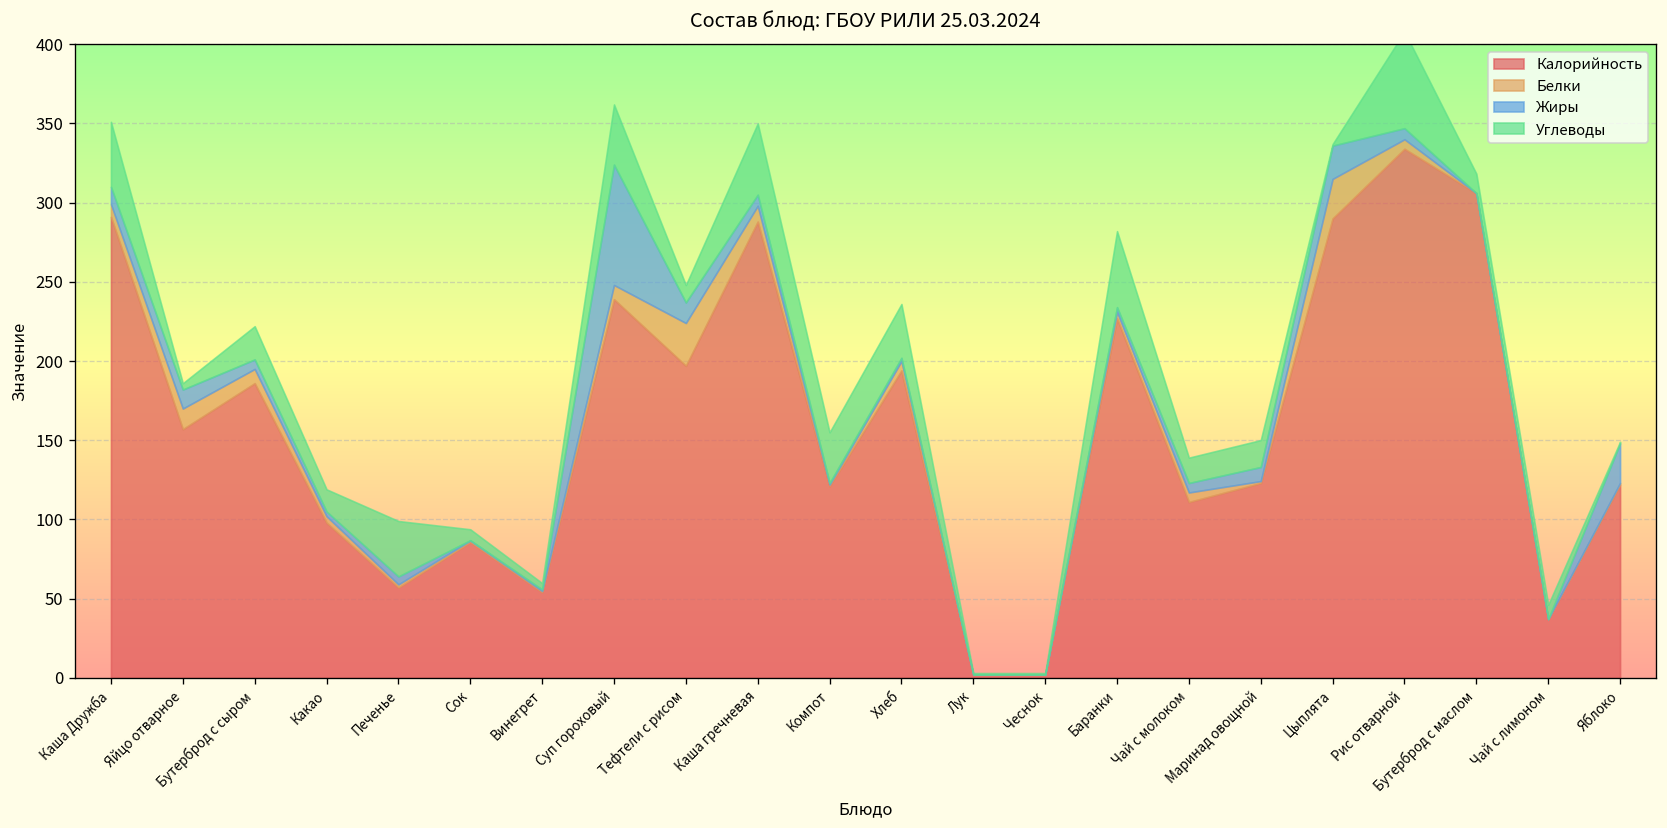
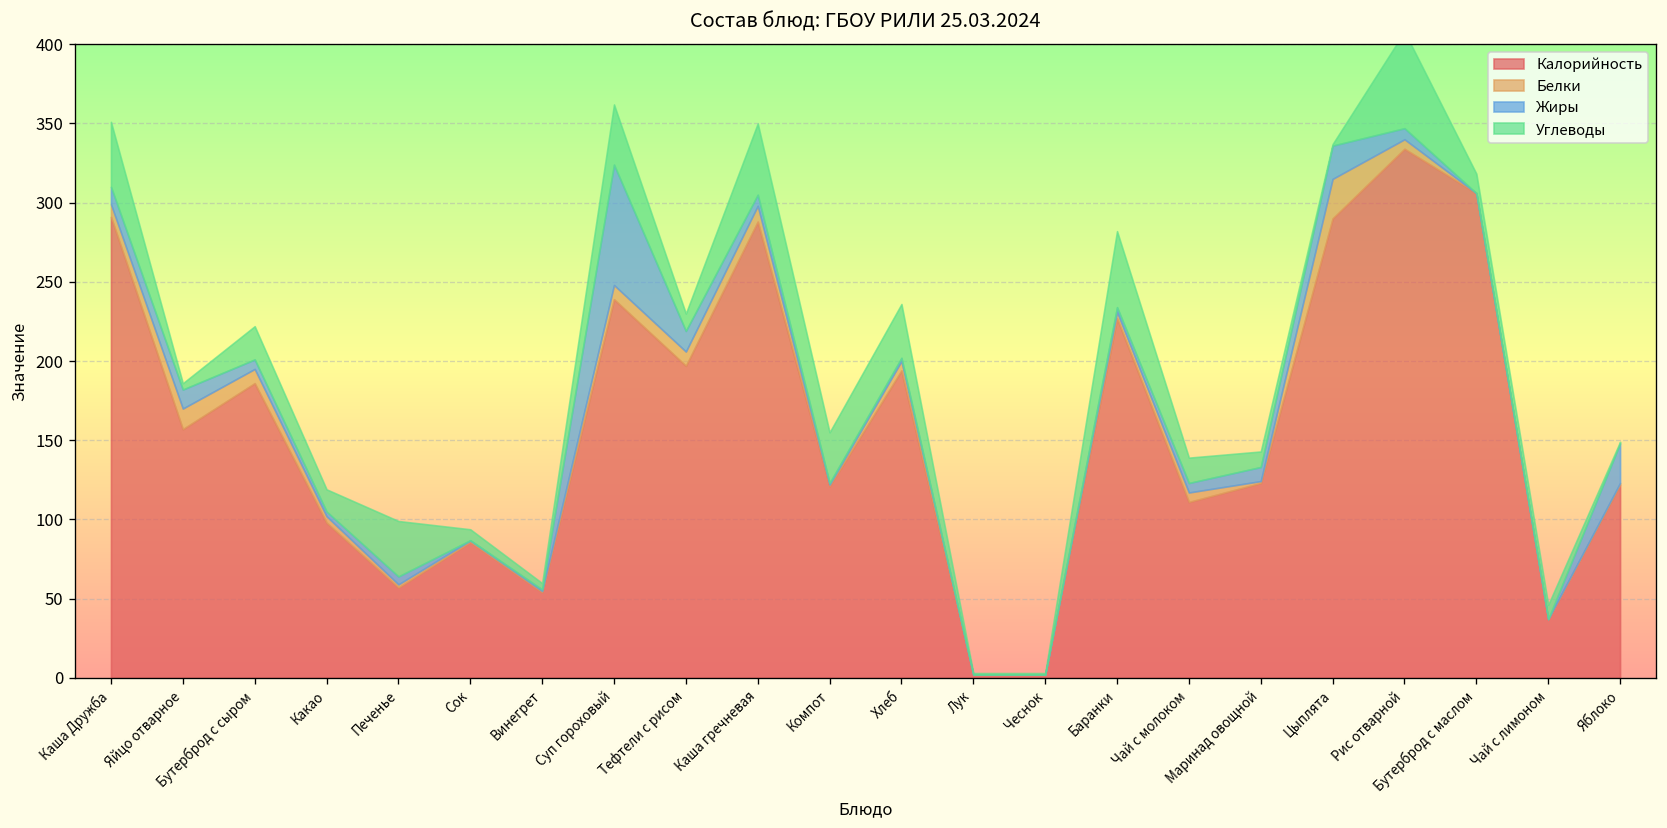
Белки, Тефтели с рисом: 27 -> 9
Углеводы, Маринад овощной: 17 -> 10
